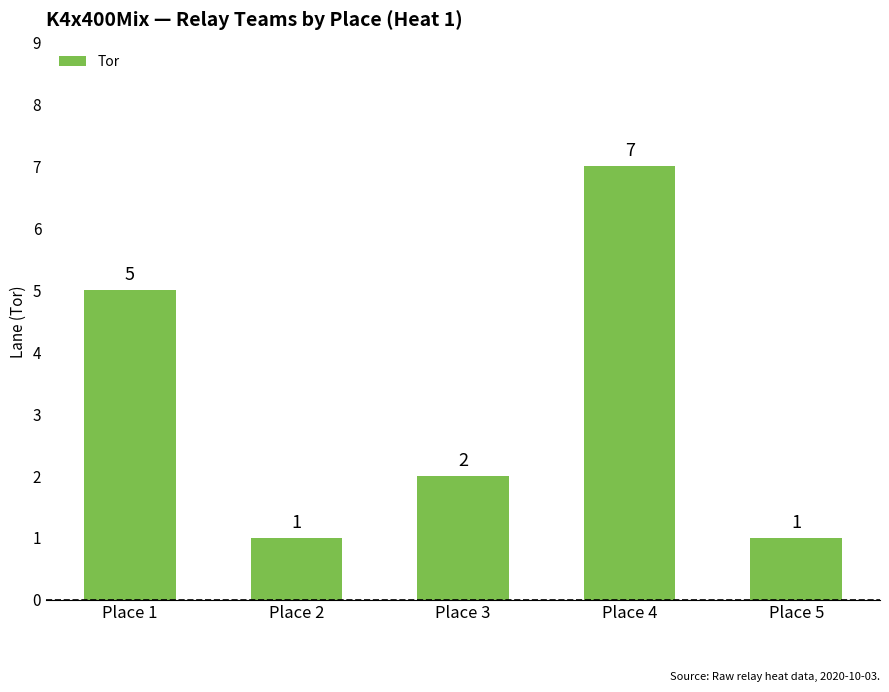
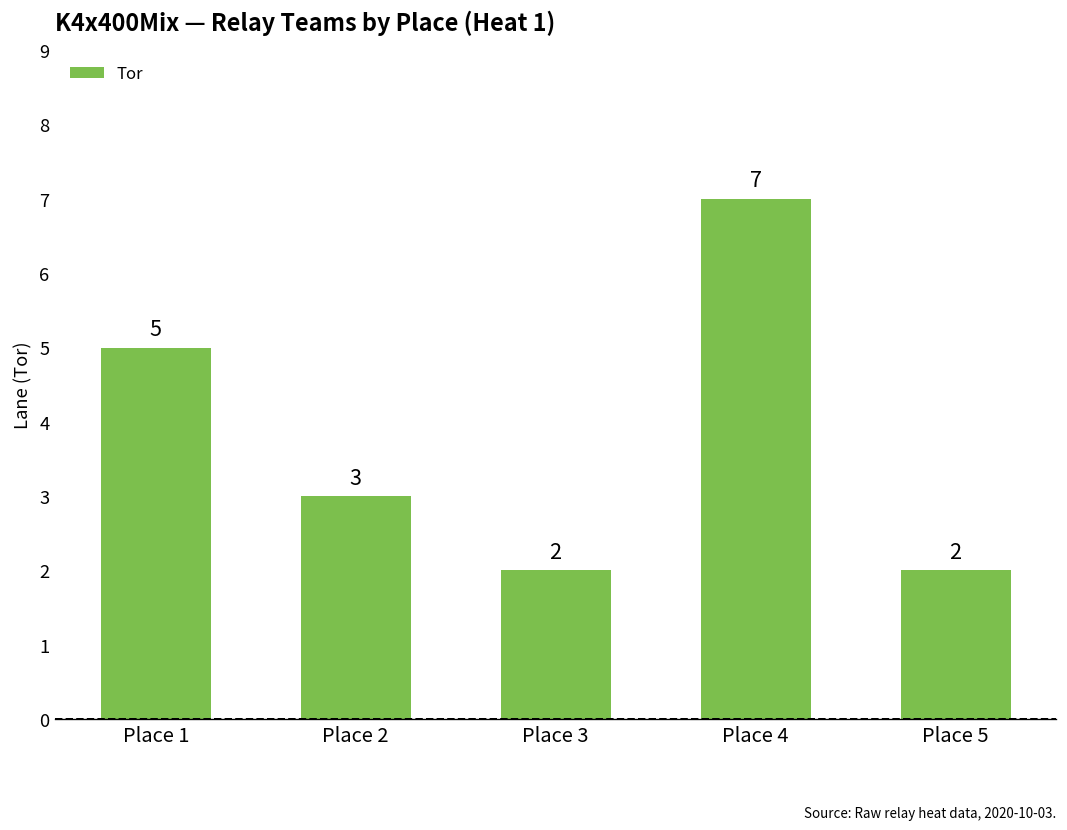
Place 2: 1 -> 3
Place 5: 1 -> 2
